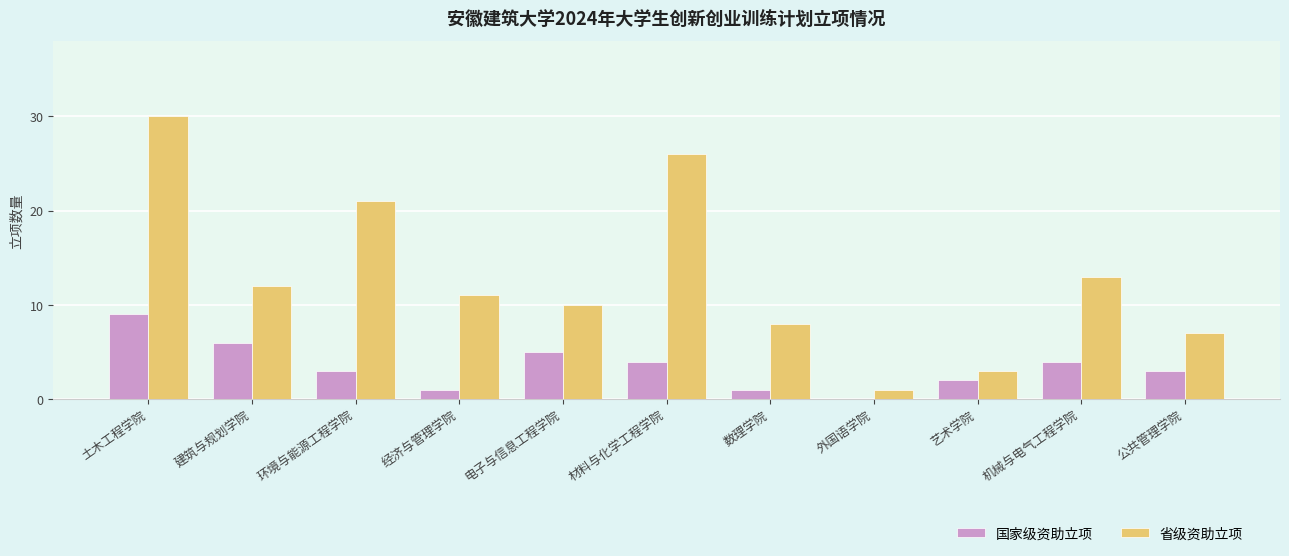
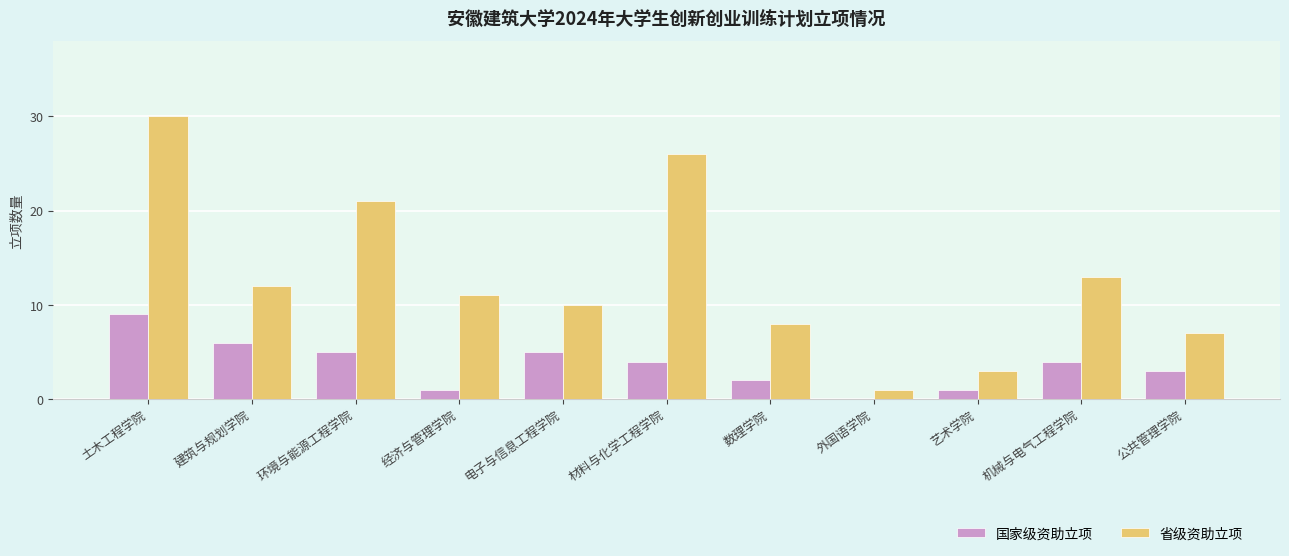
国家级资助立项, 环境与能源工程学院: 3 -> 5
国家级资助立项, 数理学院: 1 -> 2
国家级资助立项, 艺术学院: 2 -> 1
